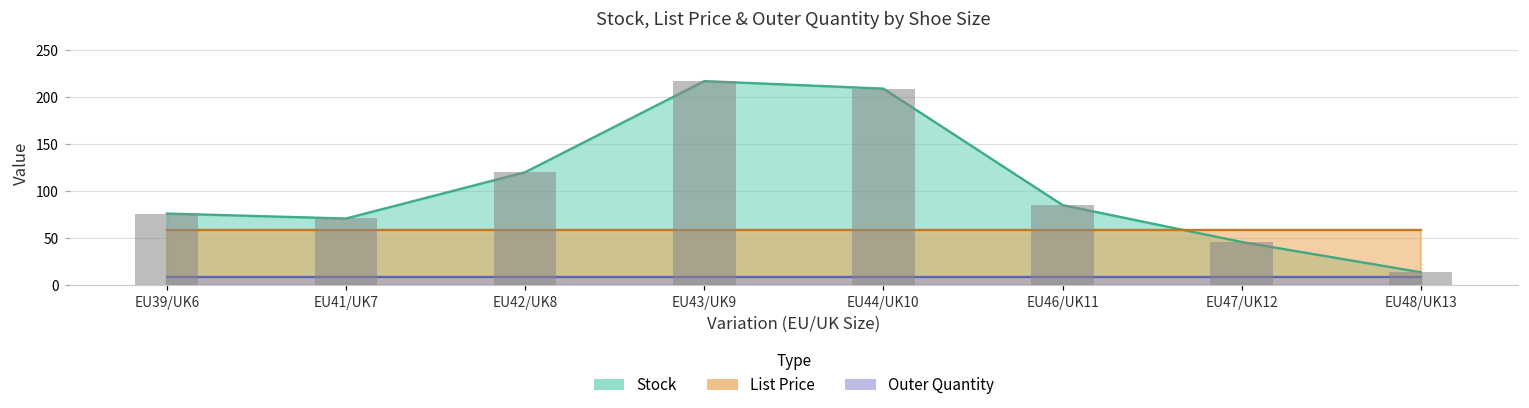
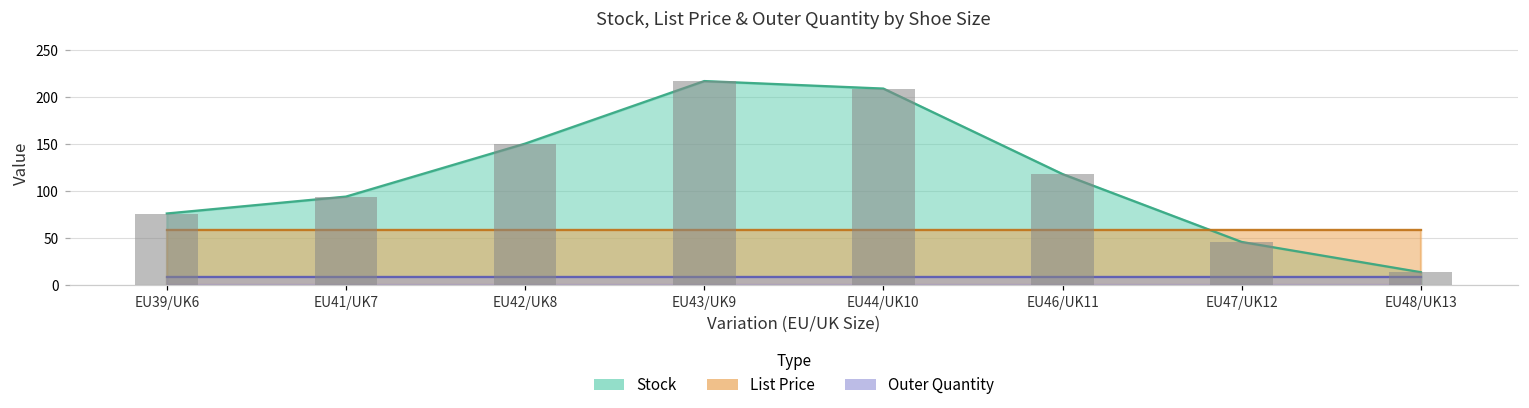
Stock, EU41/UK7: 70 -> 90
Stock, EU42/UK8: 120 -> 150
Stock, EU46/UK11: 90 -> 120
